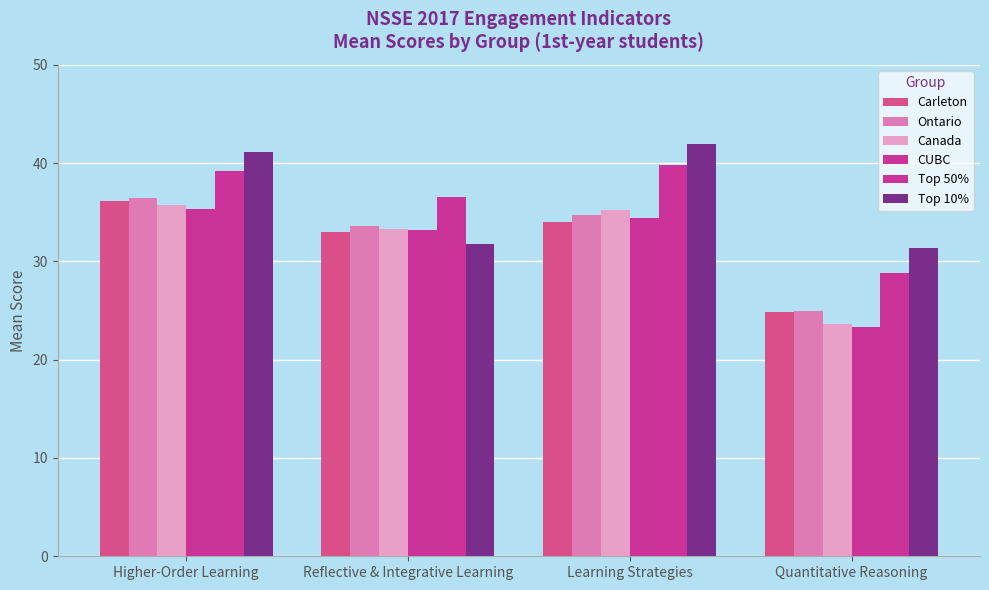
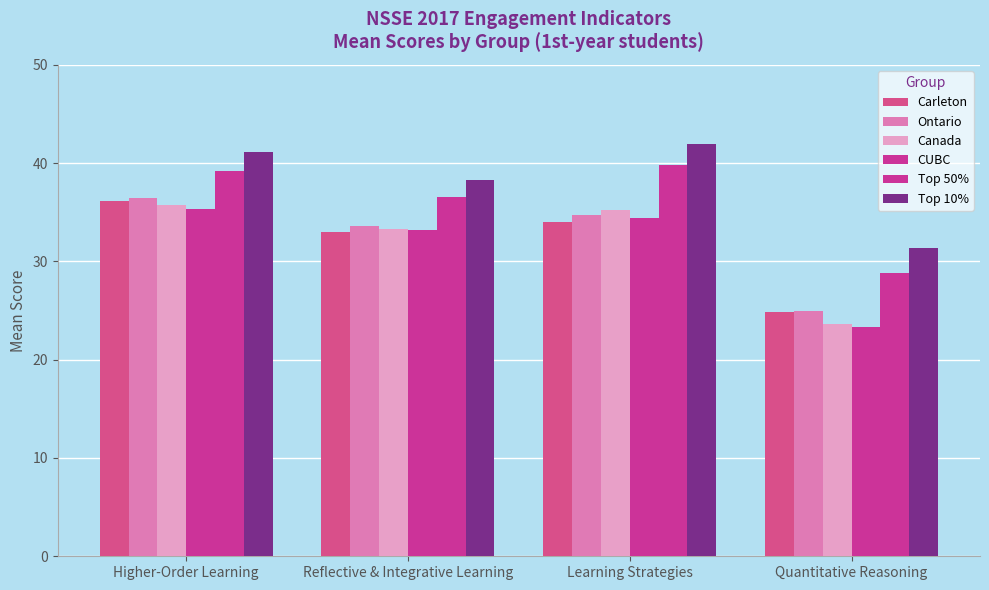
Top 10%, Reflective & Integrative Learning: 32 -> 38
